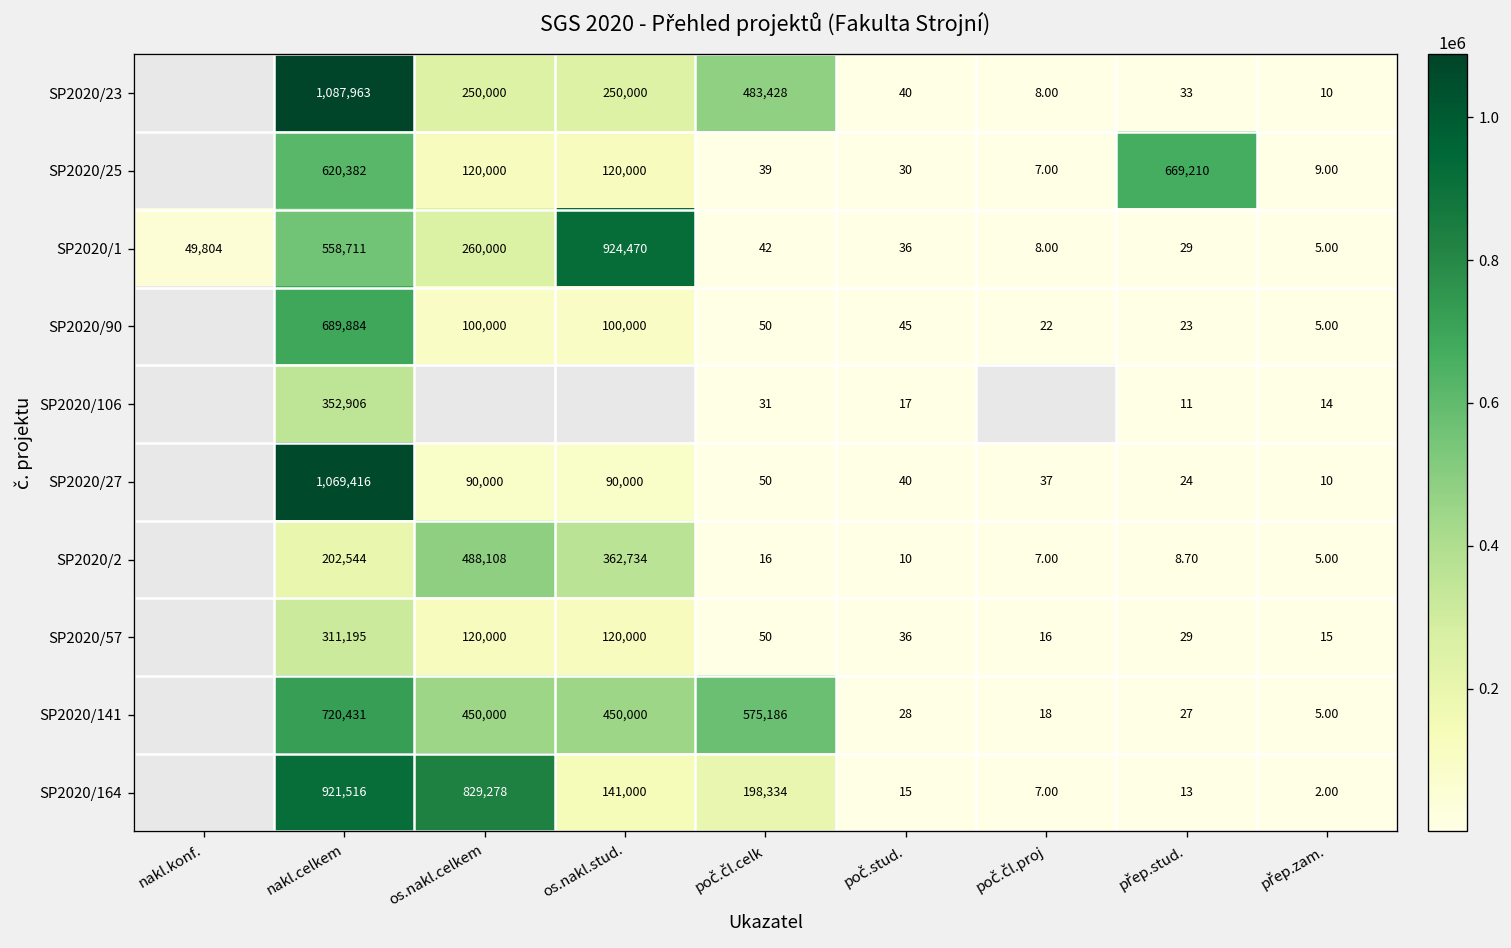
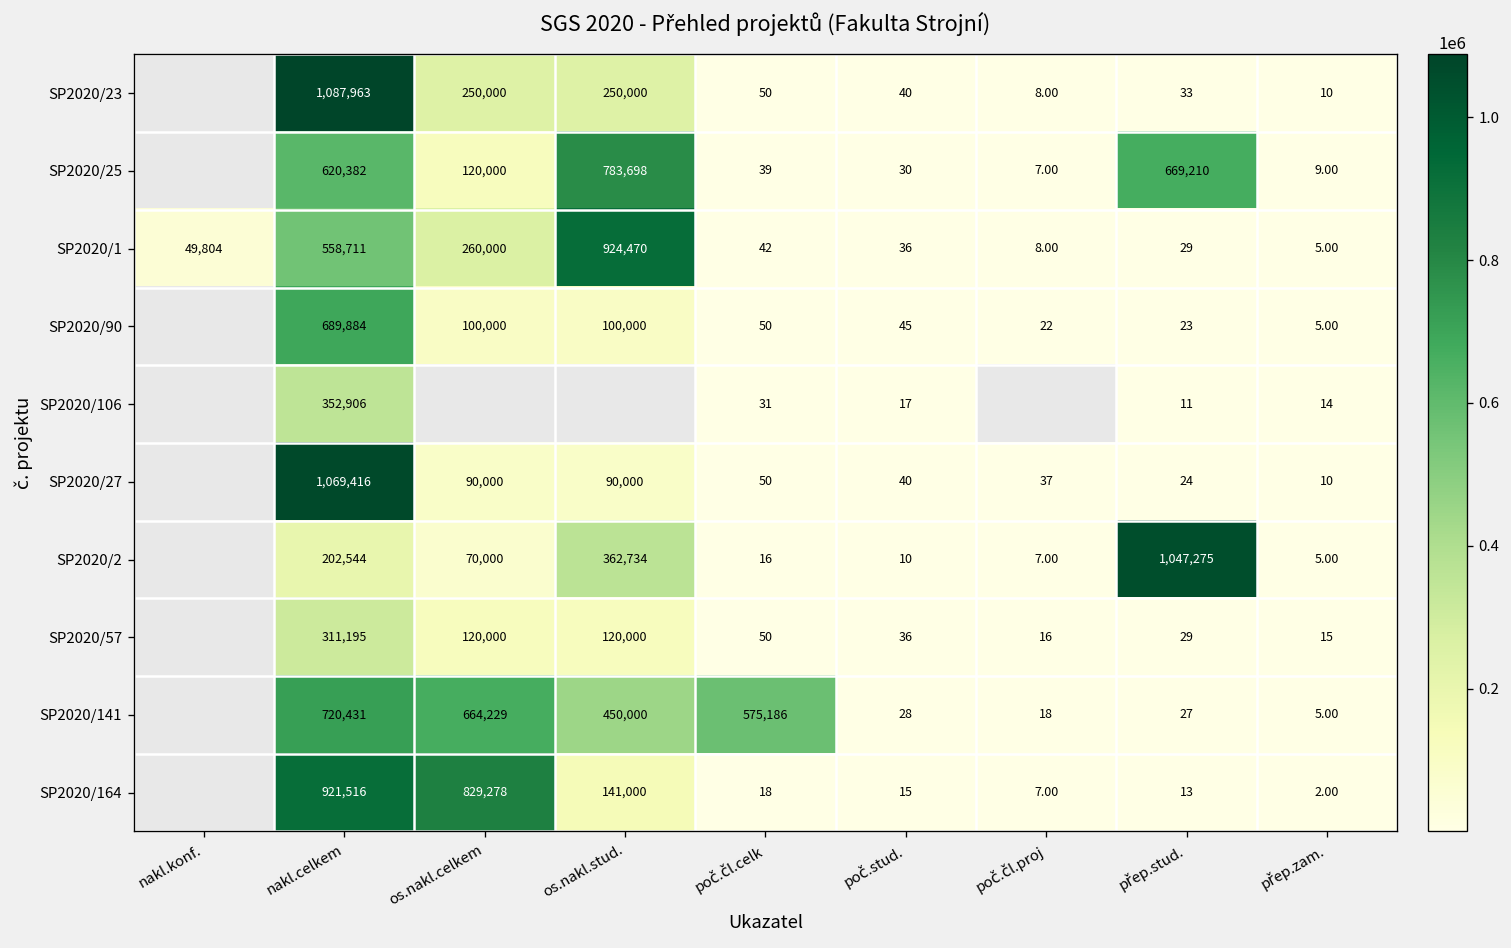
SP2020/23, poč.čl.celk: 483,428 -> 50
SP2020/25, os.nakl.stud.: 120,000 -> 783,698
SP2020/2, os.nakl.celkem: 488,108 -> 70,000
SP2020/2, přep.stud.: 8.70 -> 1,047,275
SP2020/141, os.nakl.celkem: 450,000 -> 664,229
SP2020/164, poč.čl.celk: 198,334 -> 18
